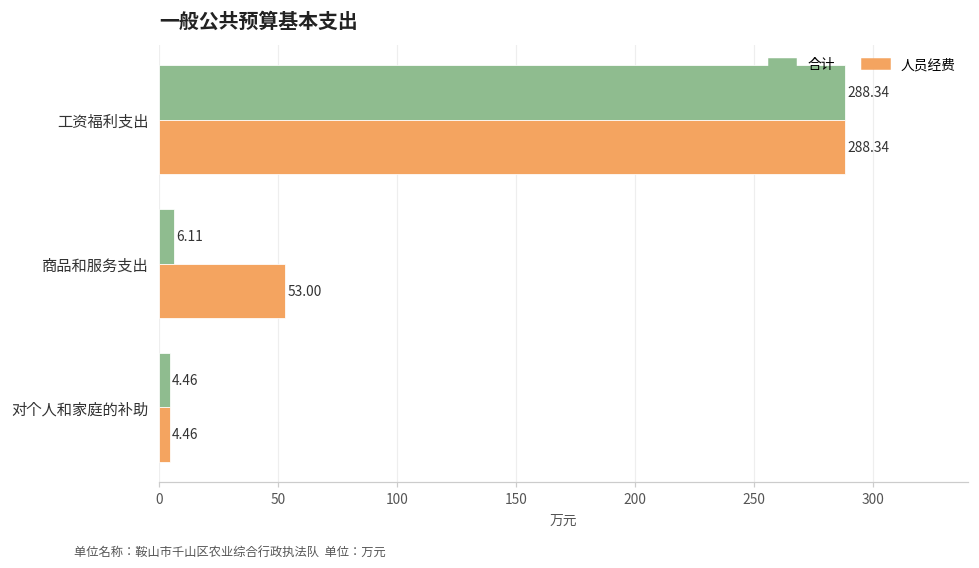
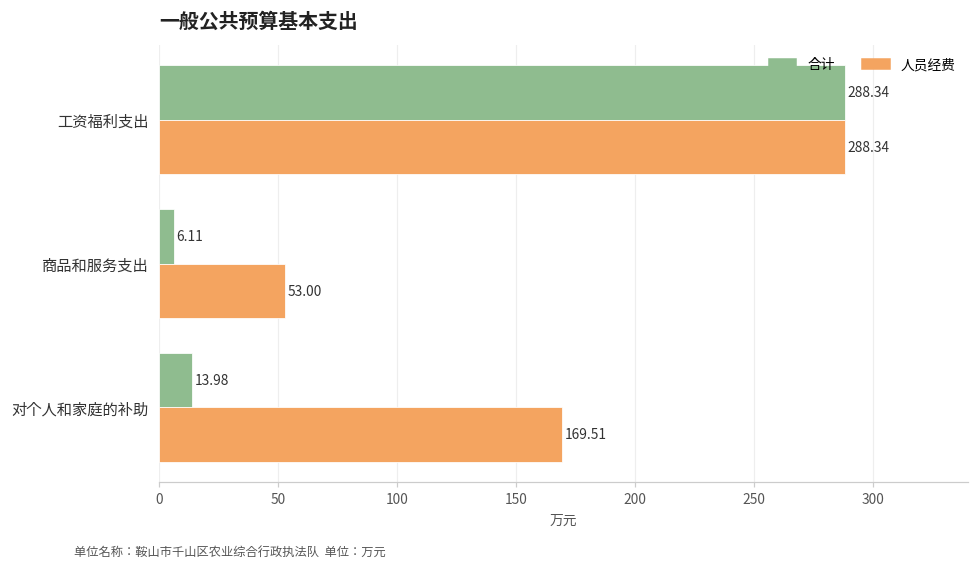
合计, 对个人和家庭的补助: 4.46 -> 13.98
人员经费, 对个人和家庭的补助: 4.46 -> 169.51
